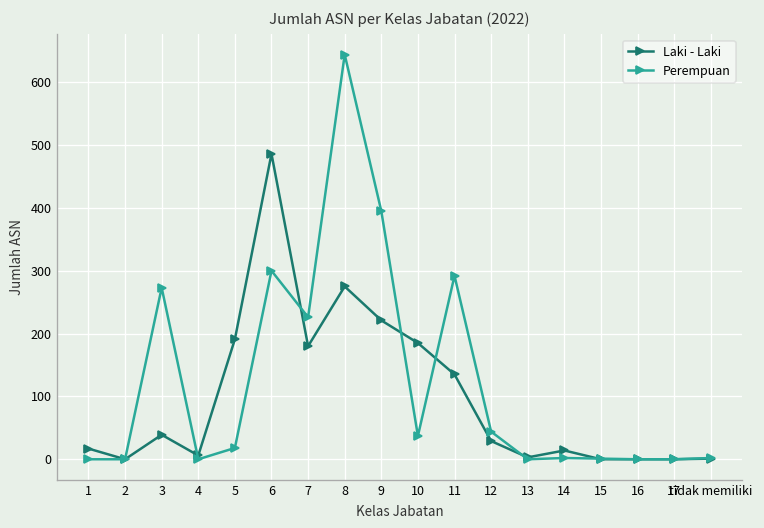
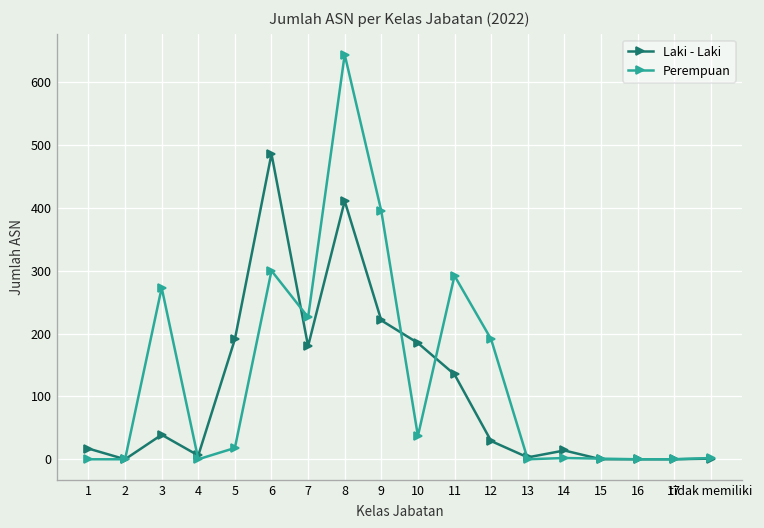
Laki - Laki, 8: 280 -> 410
Perempuan, 12: 40 -> 190
